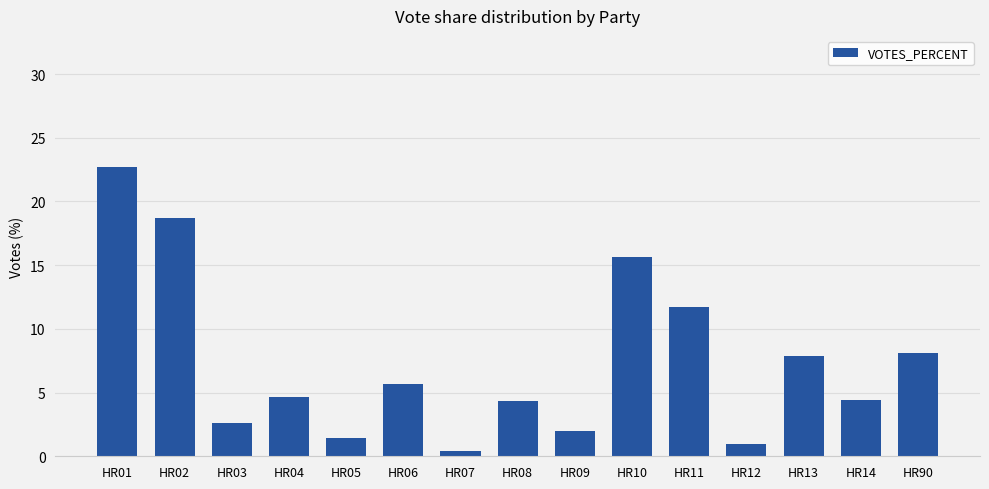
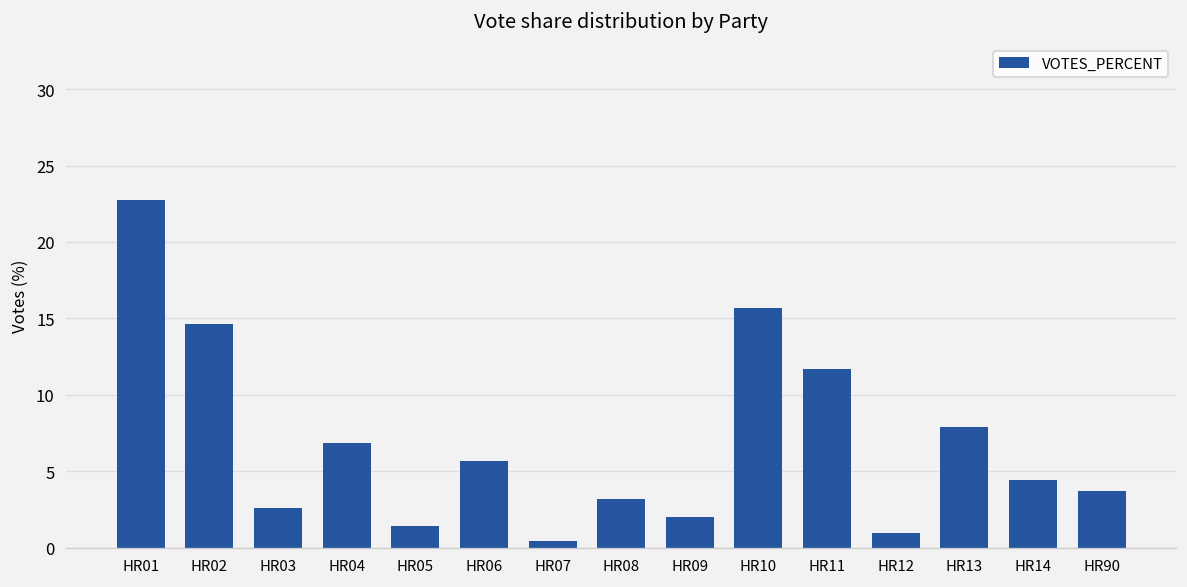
HR02: 18.7 -> 14.6
HR04: 4.7 -> 6.8
HR08: 4.4 -> 3.2
HR90: 8.1 -> 3.7
